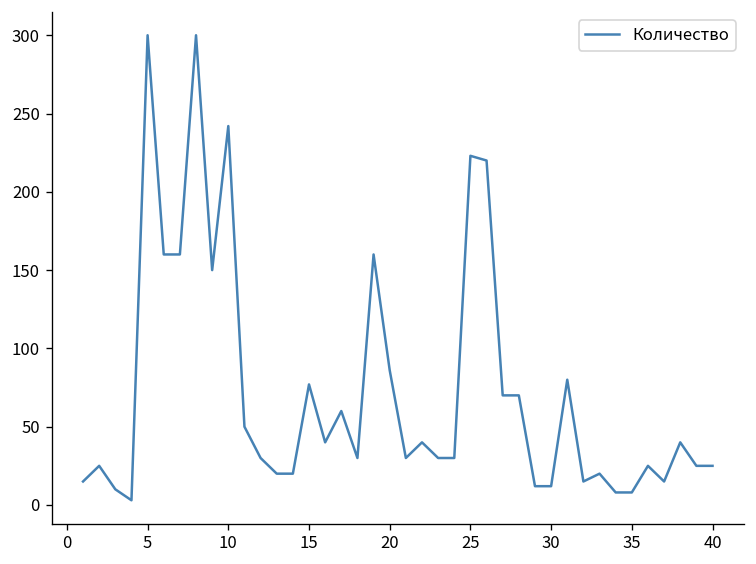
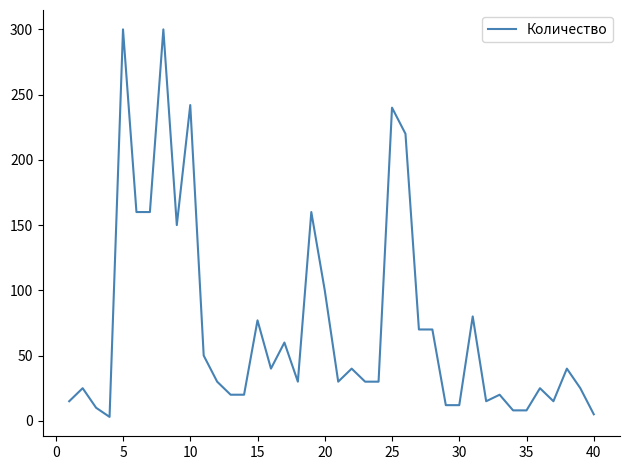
20: 86 -> 100
25: 223 -> 240
40: 25 -> 5
